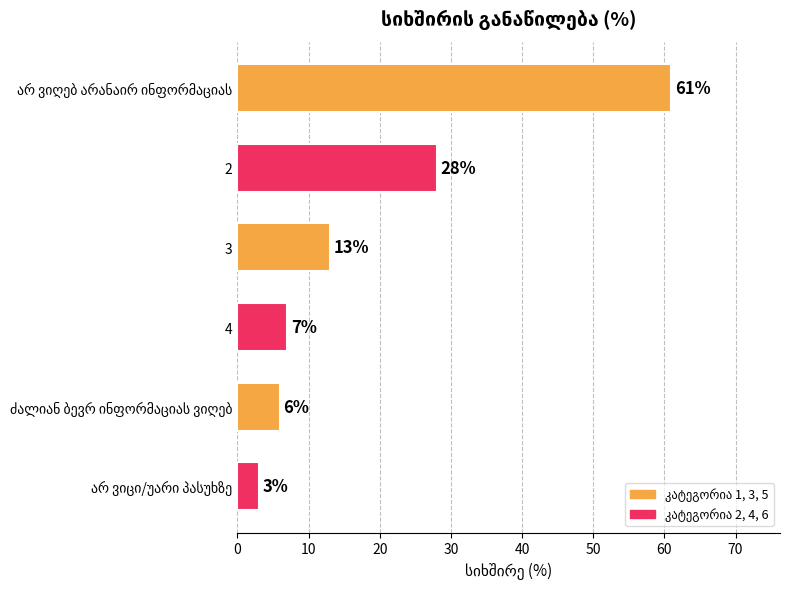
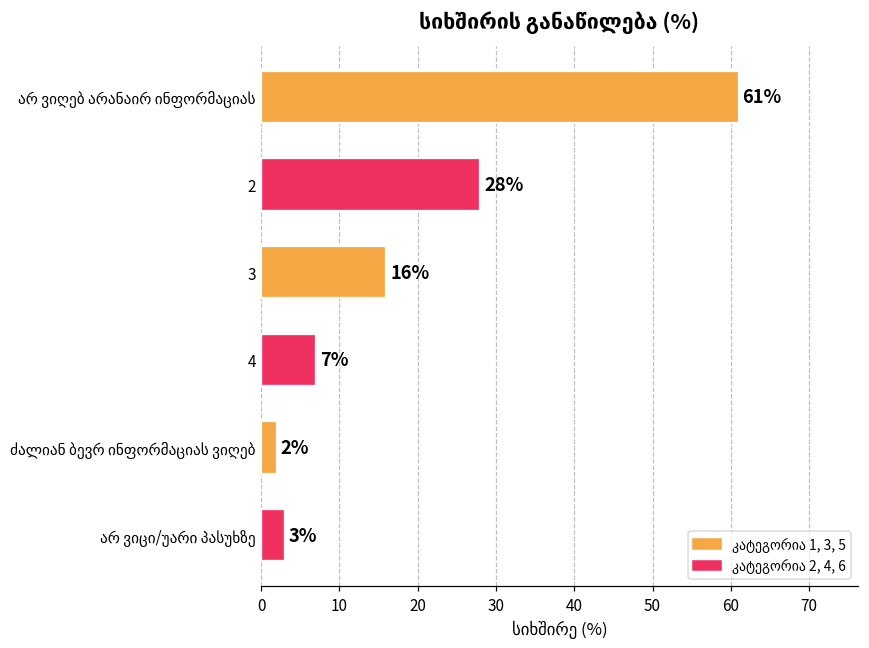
3: 13% -> 16%
ძალიან ბევრ ინფორმაციას ვიღებ: 6% -> 2%
